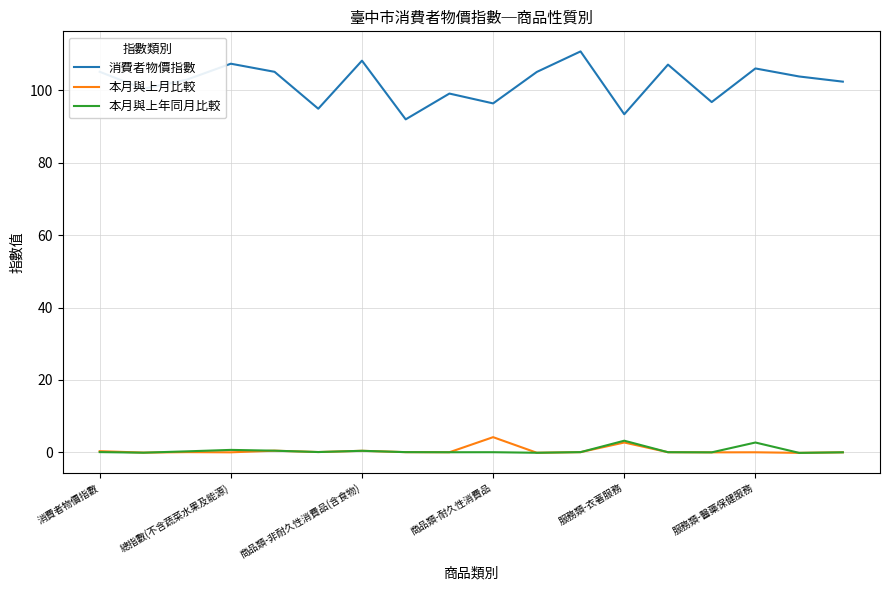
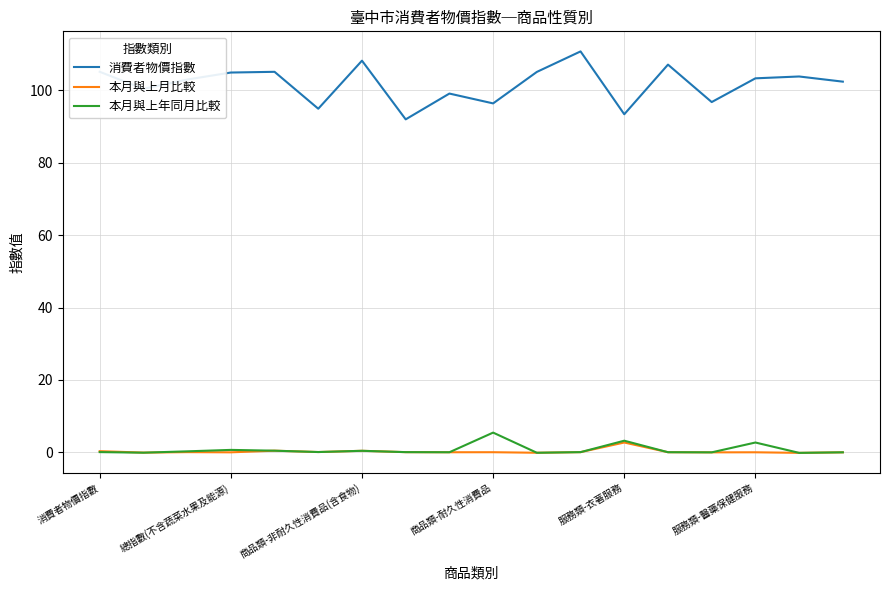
消費者物價指數, 總指數(不含蔬菜水果及能源): 107 -> 105
本月與上月比較, 商品類-耐久性消費品: 4 -> 0
本月與上年同月比較, 商品類-耐久性消費品: 0 -> 5
消費者物價指數, 服務類-醫藥保健服務: 106 -> 103
